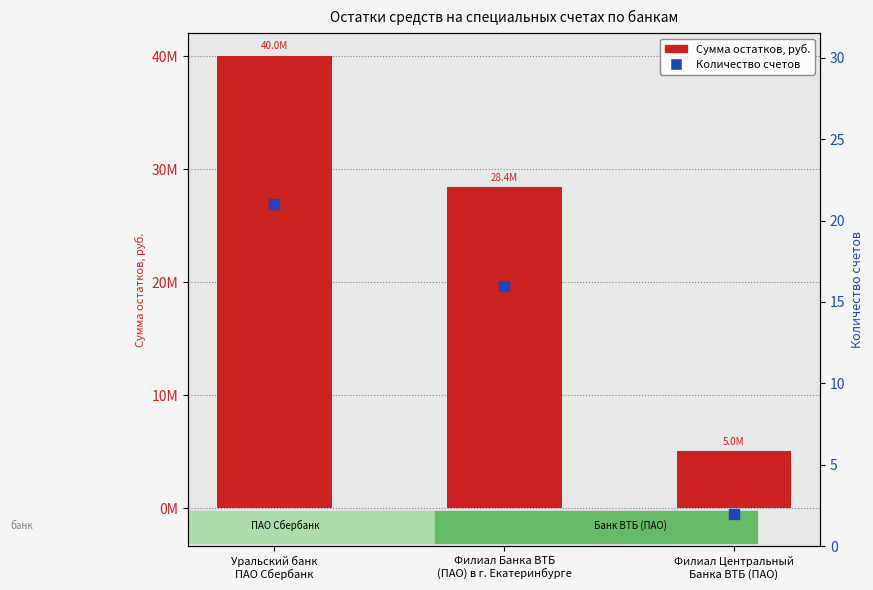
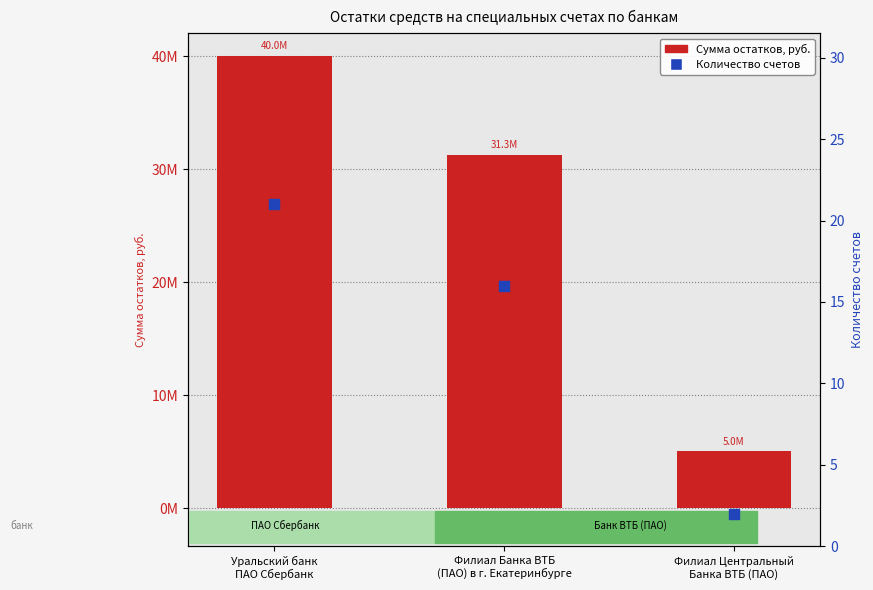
Сумма остатков, руб., Филиал Банка ВТБ (ПАО) в г. Екатеринбурге: 28.4M -> 31.3M
